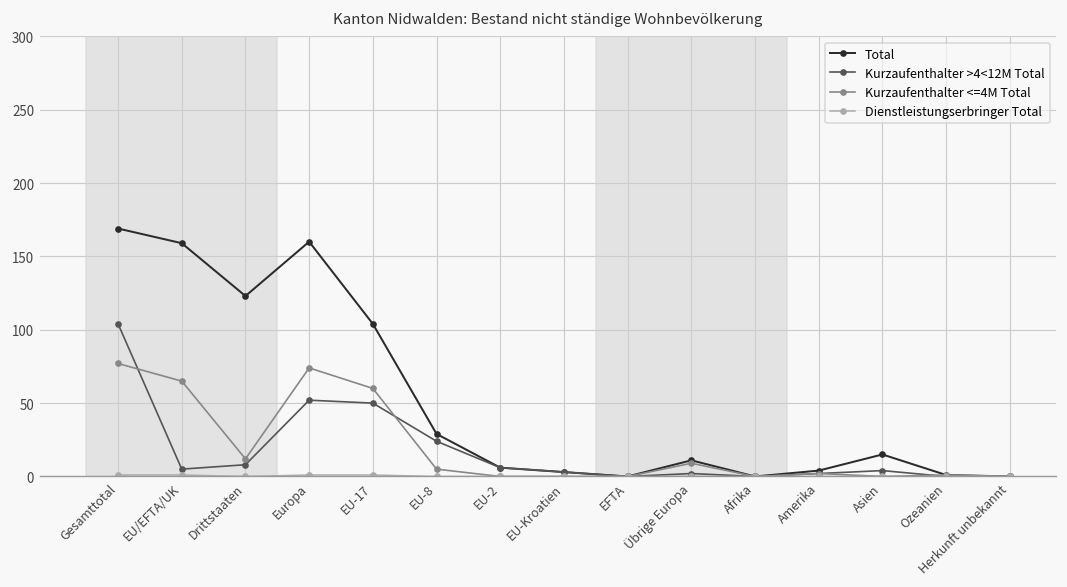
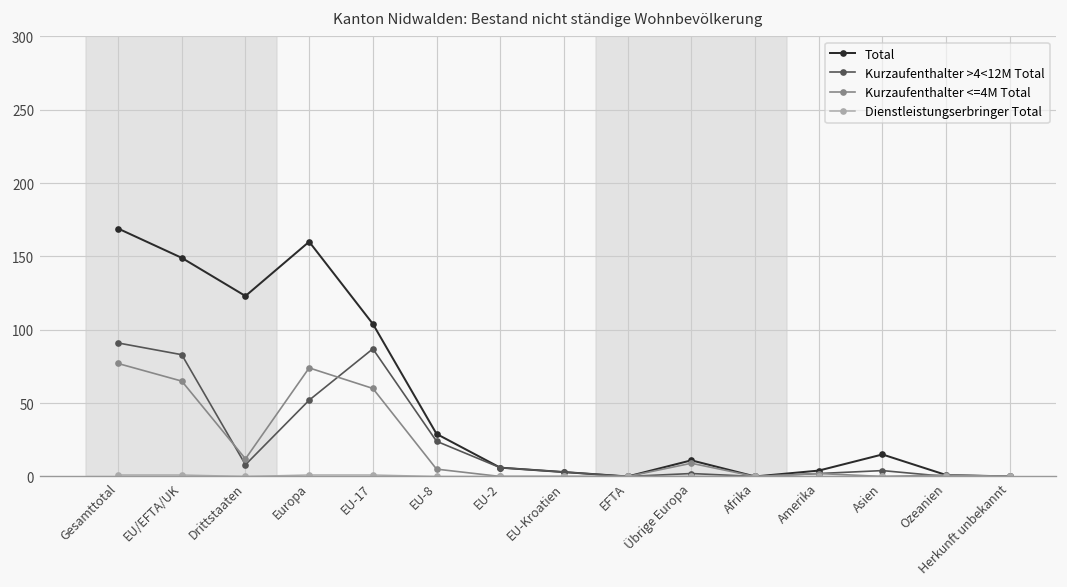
Kurzaufenthalter >4<12M Total, Gesamttotal: 104 -> 91
Total, EU/EFTA/UK: 159 -> 149
Kurzaufenthalter >4<12M Total, EU/EFTA/UK: 5 -> 83
Kurzaufenthalter >4<12M Total, EU-17: 50 -> 87
